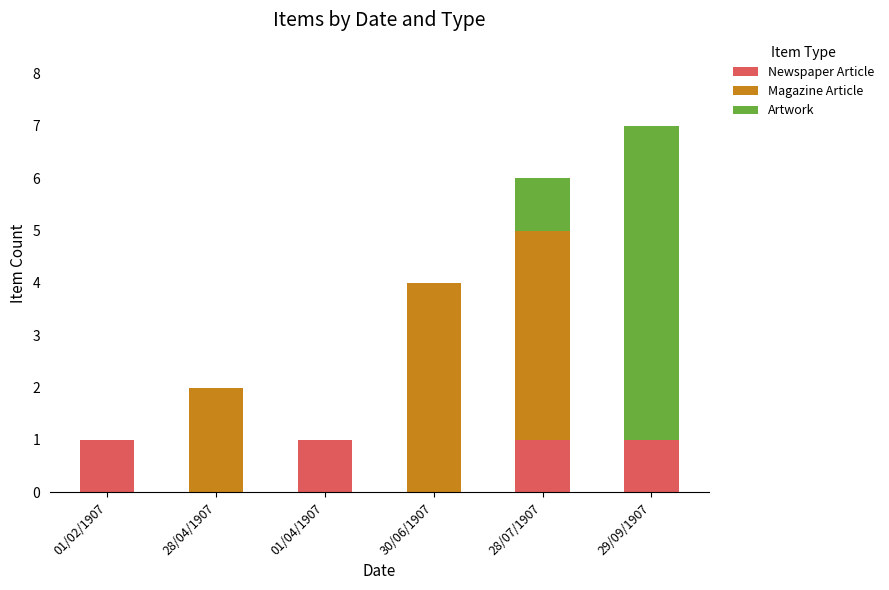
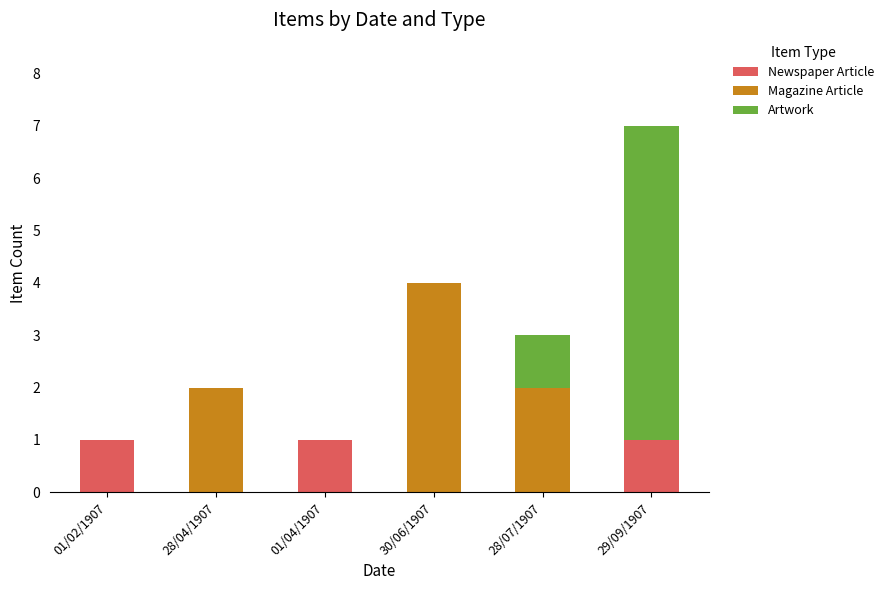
Newspaper Article, 28/07/1907: 1 -> 0
Magazine Article, 28/07/1907: 4 -> 2
